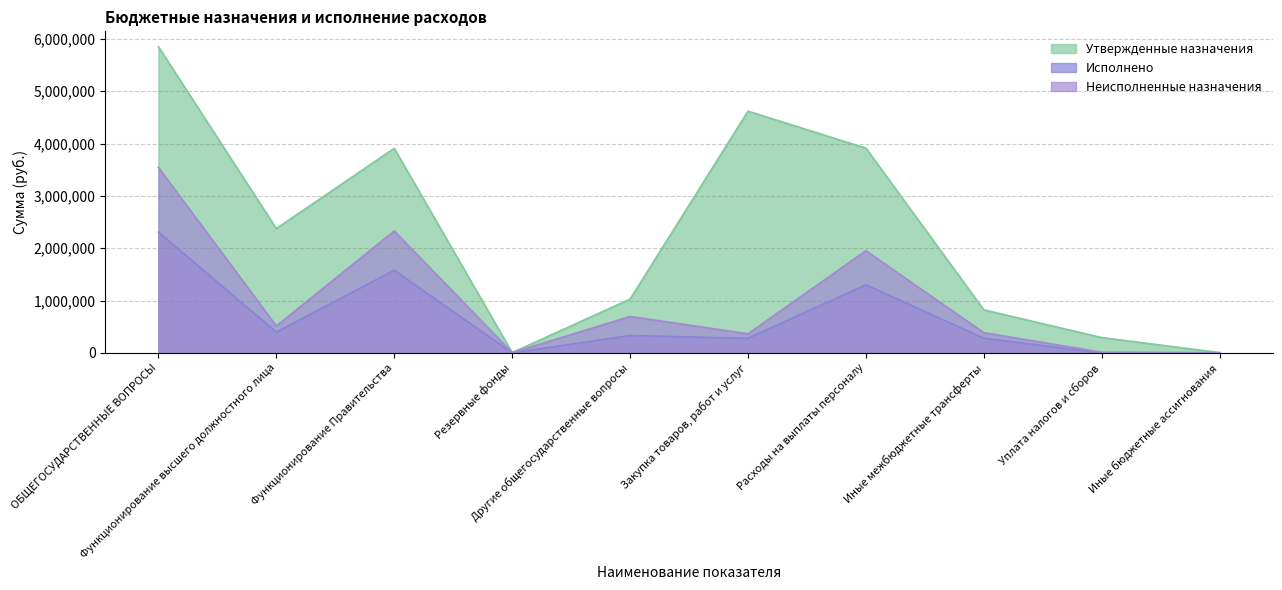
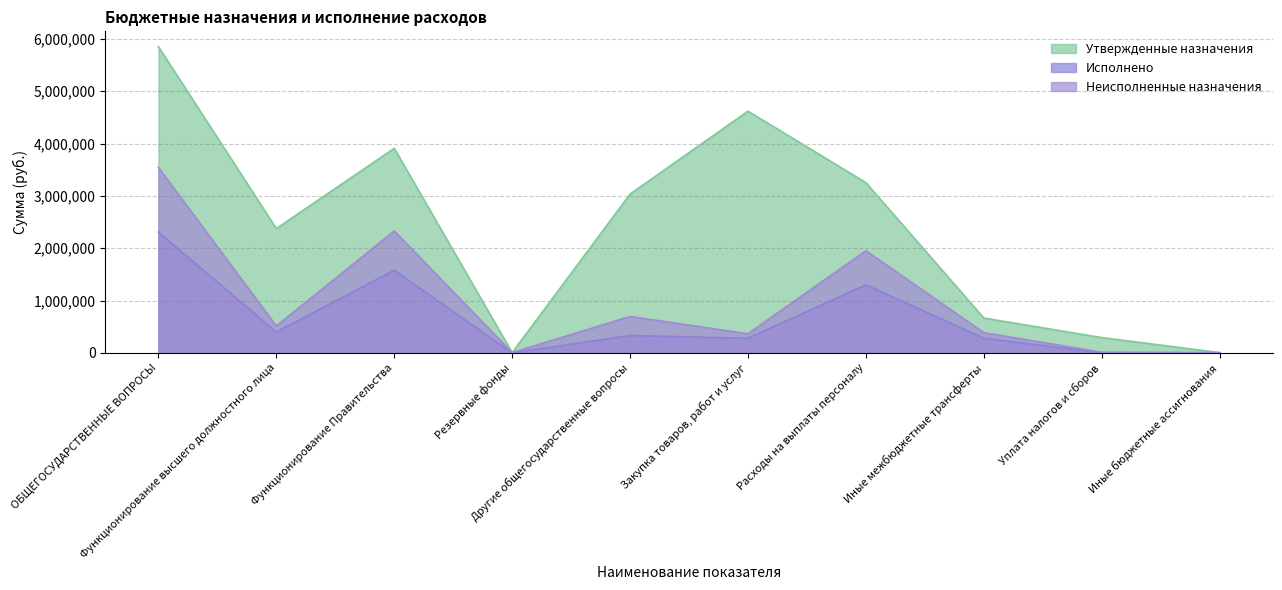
Утвержденные назначения, Другие общегосударственные вопросы: 1,000,000 -> 3,000,000
Утвержденные назначения, Расходы на выплаты персоналу: 3,900,000 -> 3,300,000
Утвержденные назначения, Иные межбюджетные трансферты: 800,000 -> 700,000
